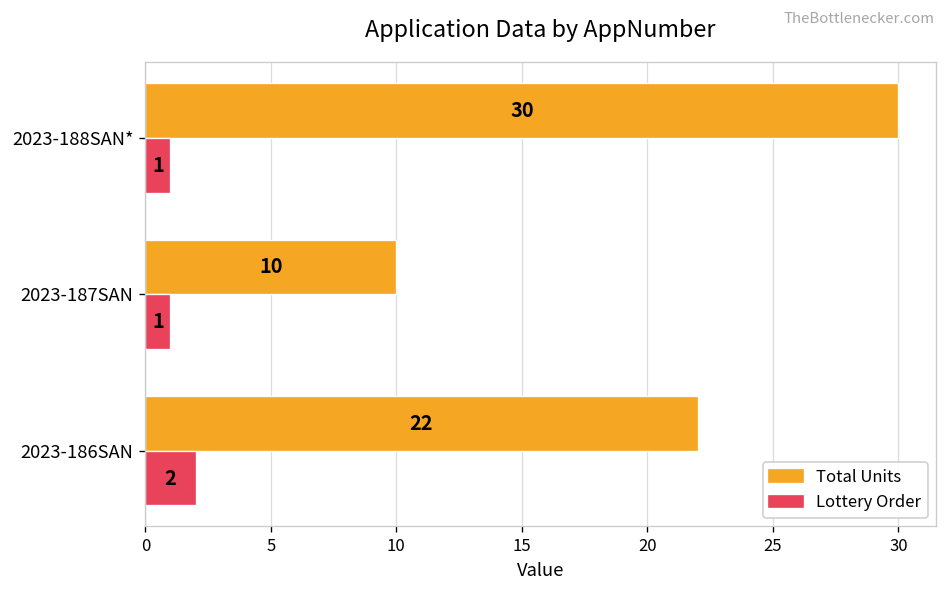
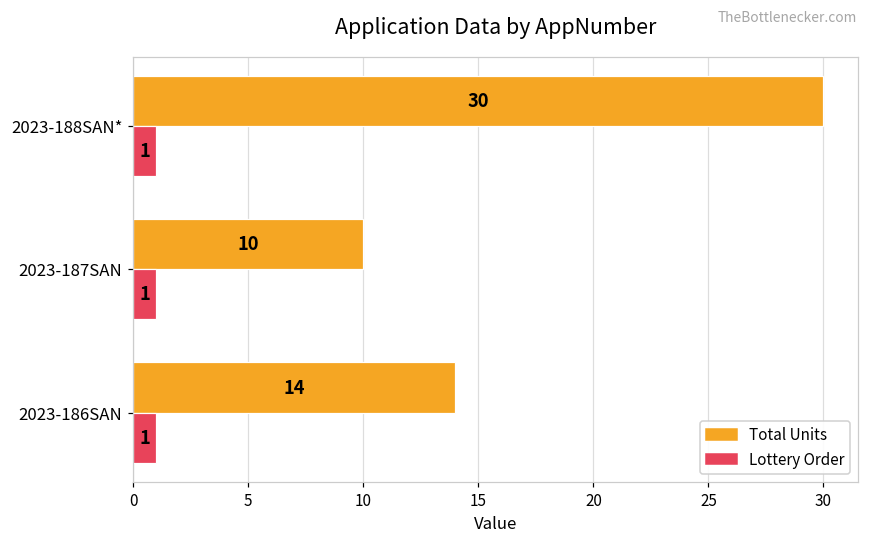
Total Units, 2023-186SAN: 22 -> 14
Lottery Order, 2023-186SAN: 2 -> 1
